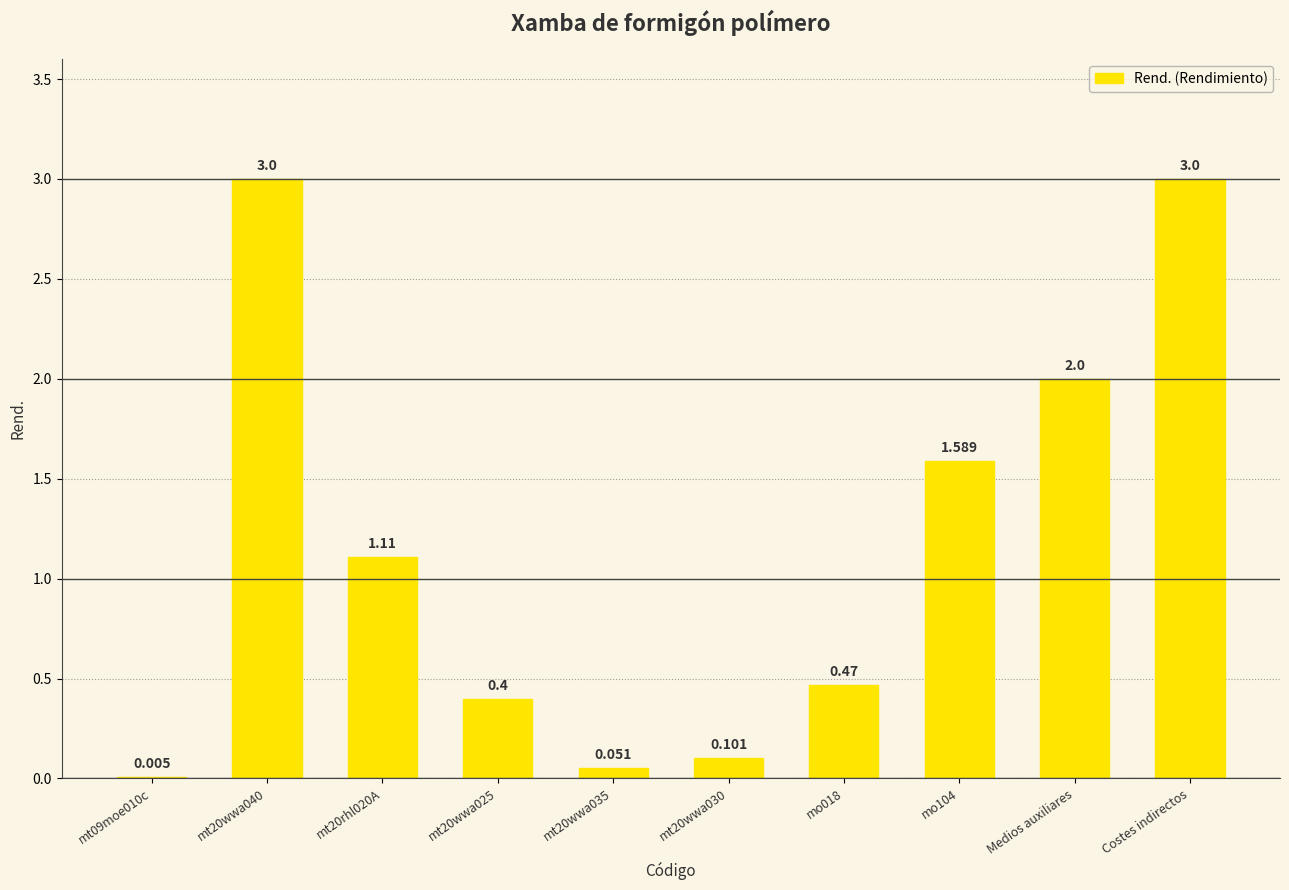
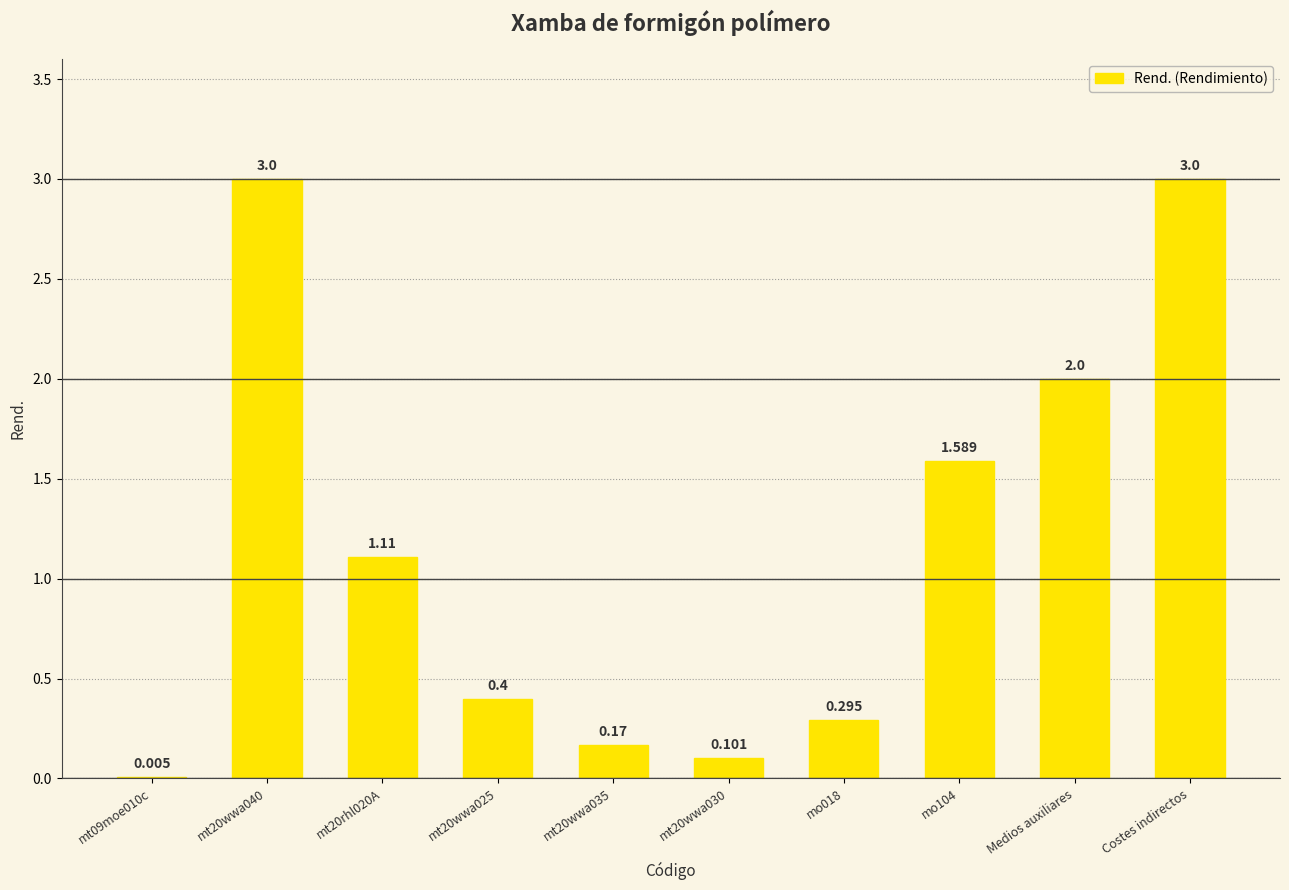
mt20wwa035: 0.051 -> 0.17
mo018: 0.47 -> 0.295
